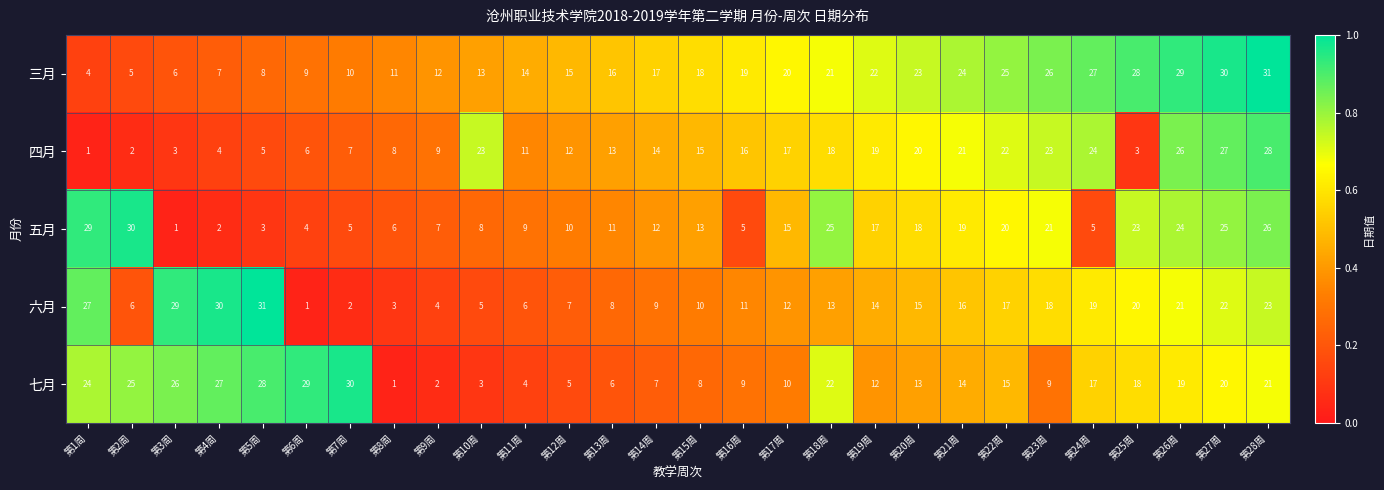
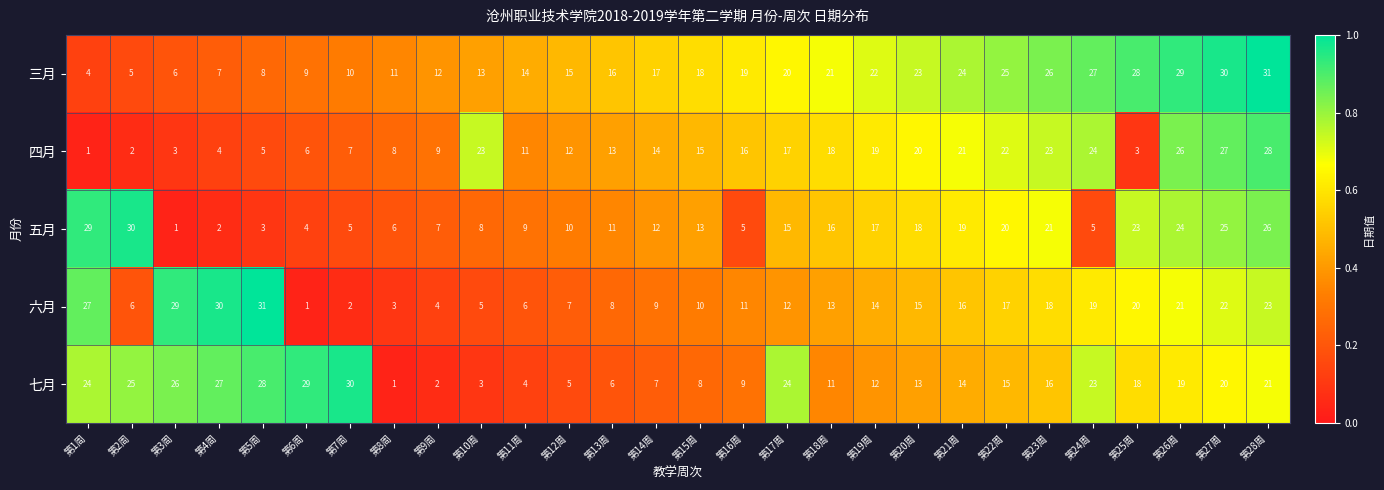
五月, 第18周: 25 -> 16
七月, 第17周: 10 -> 24
七月, 第18周: 22 -> 11
七月, 第23周: 9 -> 16
七月, 第24周: 17 -> 23
